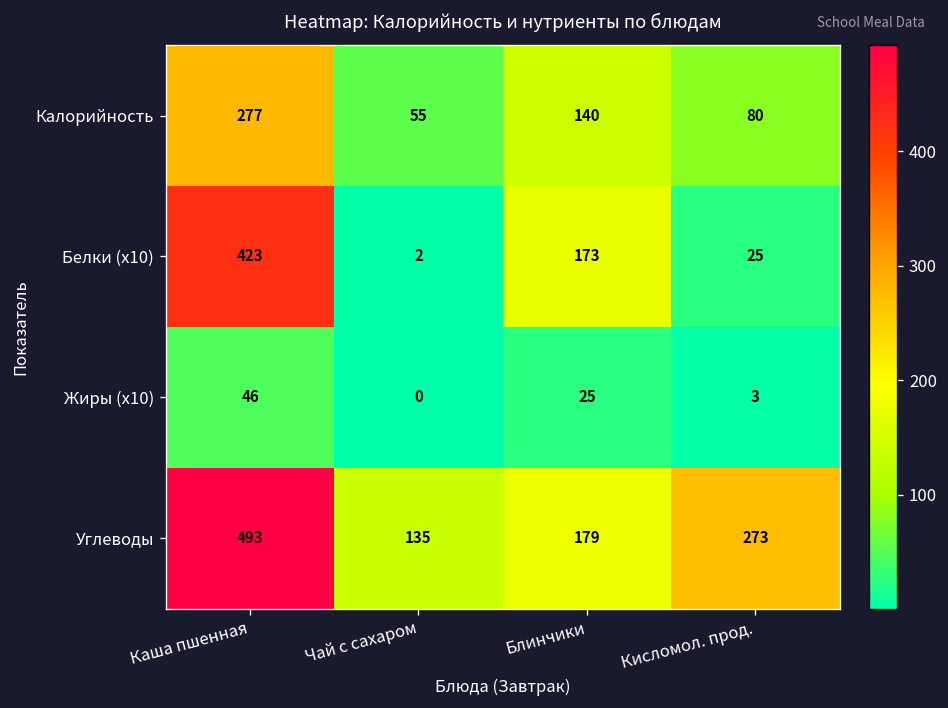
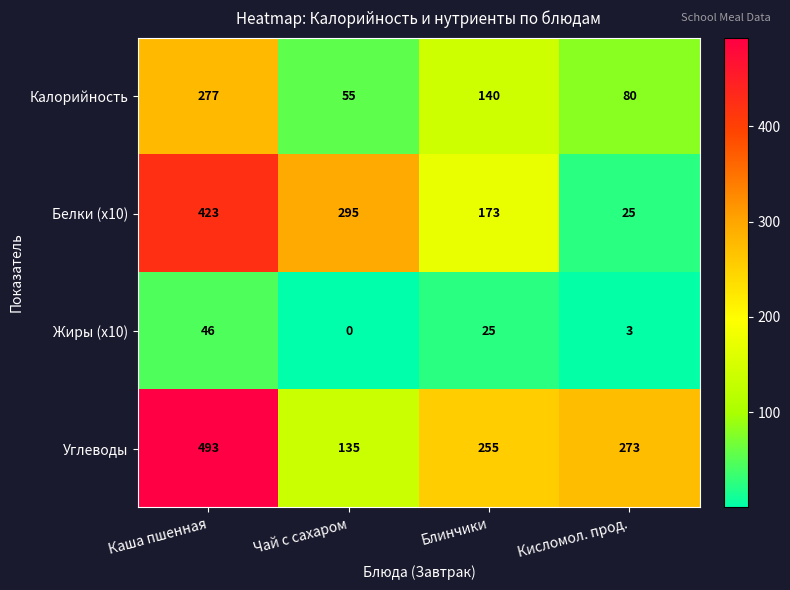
Белки (x10), Чай с сахаром: 2 -> 295
Углеводы, Блинчики: 179 -> 255
